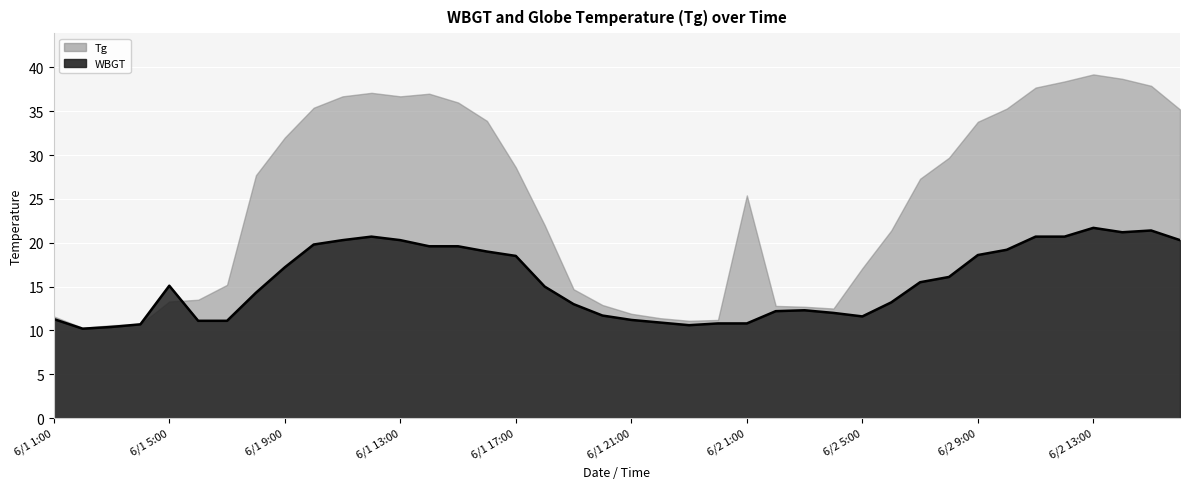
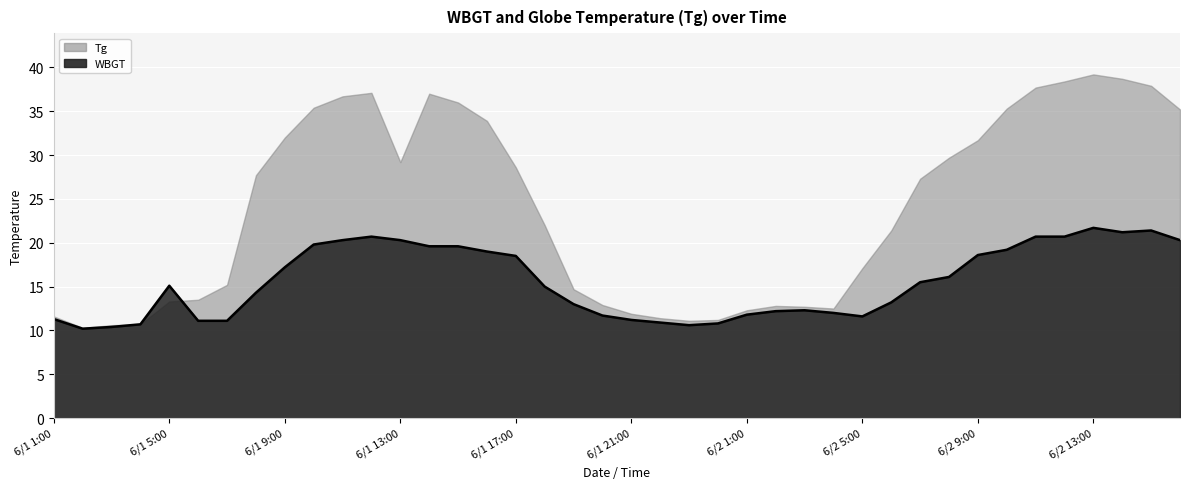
Tg, 6/1 13:00: 37 -> 29
Tg, 6/2 1:00: 25 -> 12
WBGT, 6/2 1:00: 11 -> 12
Tg, 6/2 9:00: 34 -> 32
